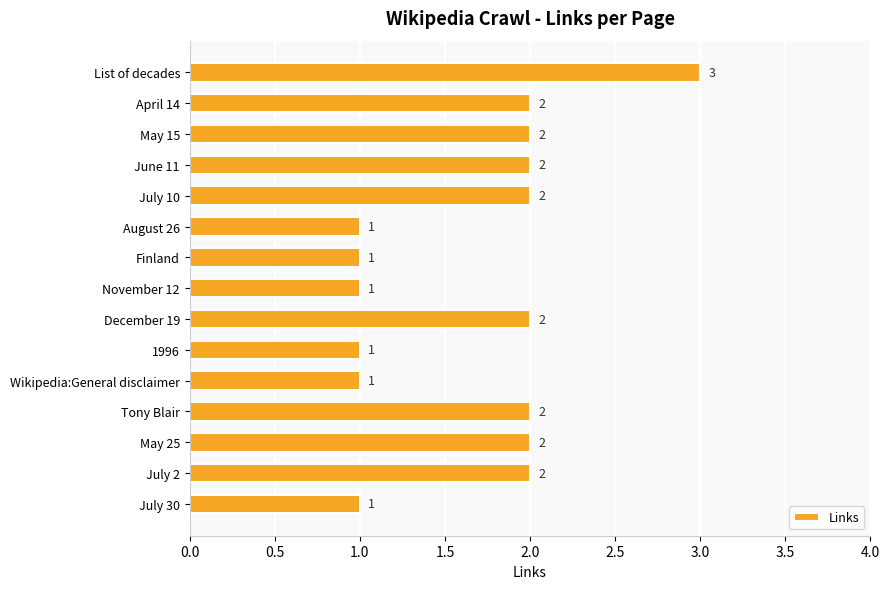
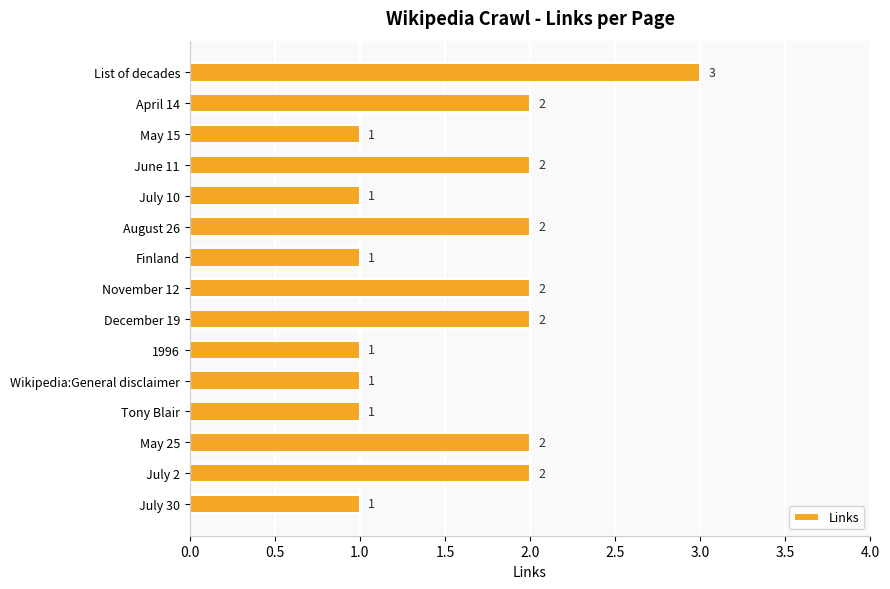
May 15: 2 -> 1
July 10: 2 -> 1
August 26: 1 -> 2
November 12: 1 -> 2
Tony Blair: 2 -> 1
